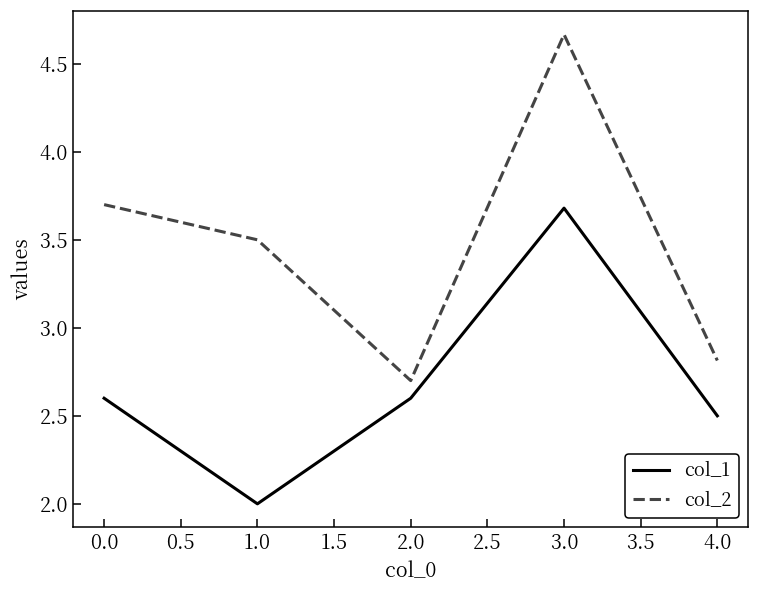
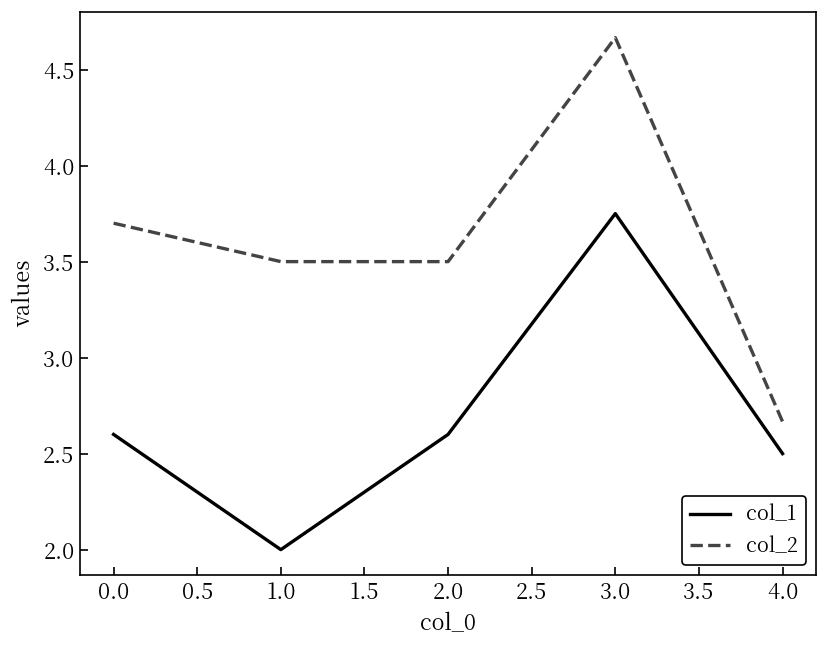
col_2, 2.0: 2.7 -> 3.5
col_1, 3.0: 3.68 -> 3.75
col_2, 4.0: 2.81 -> 2.67
